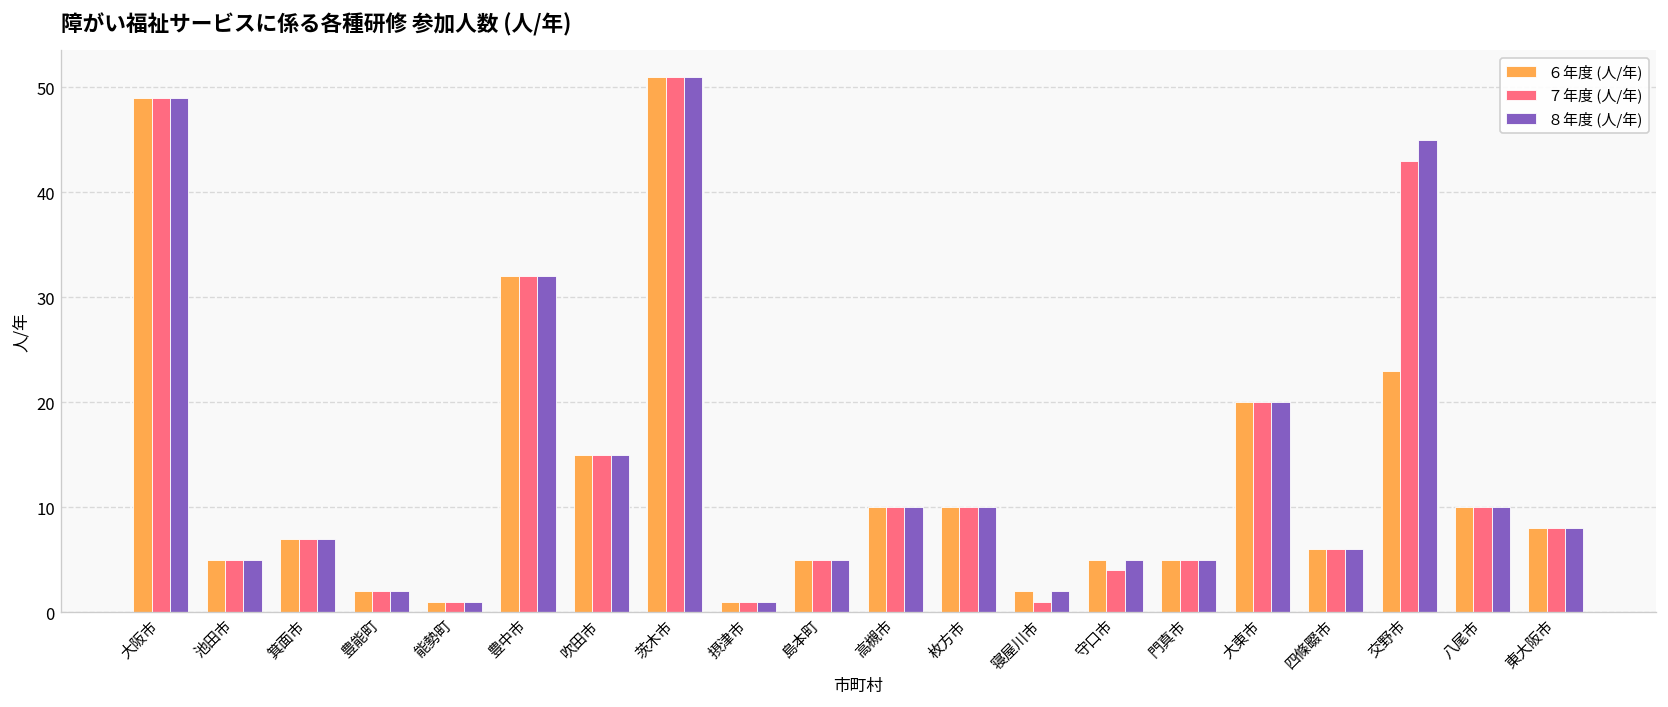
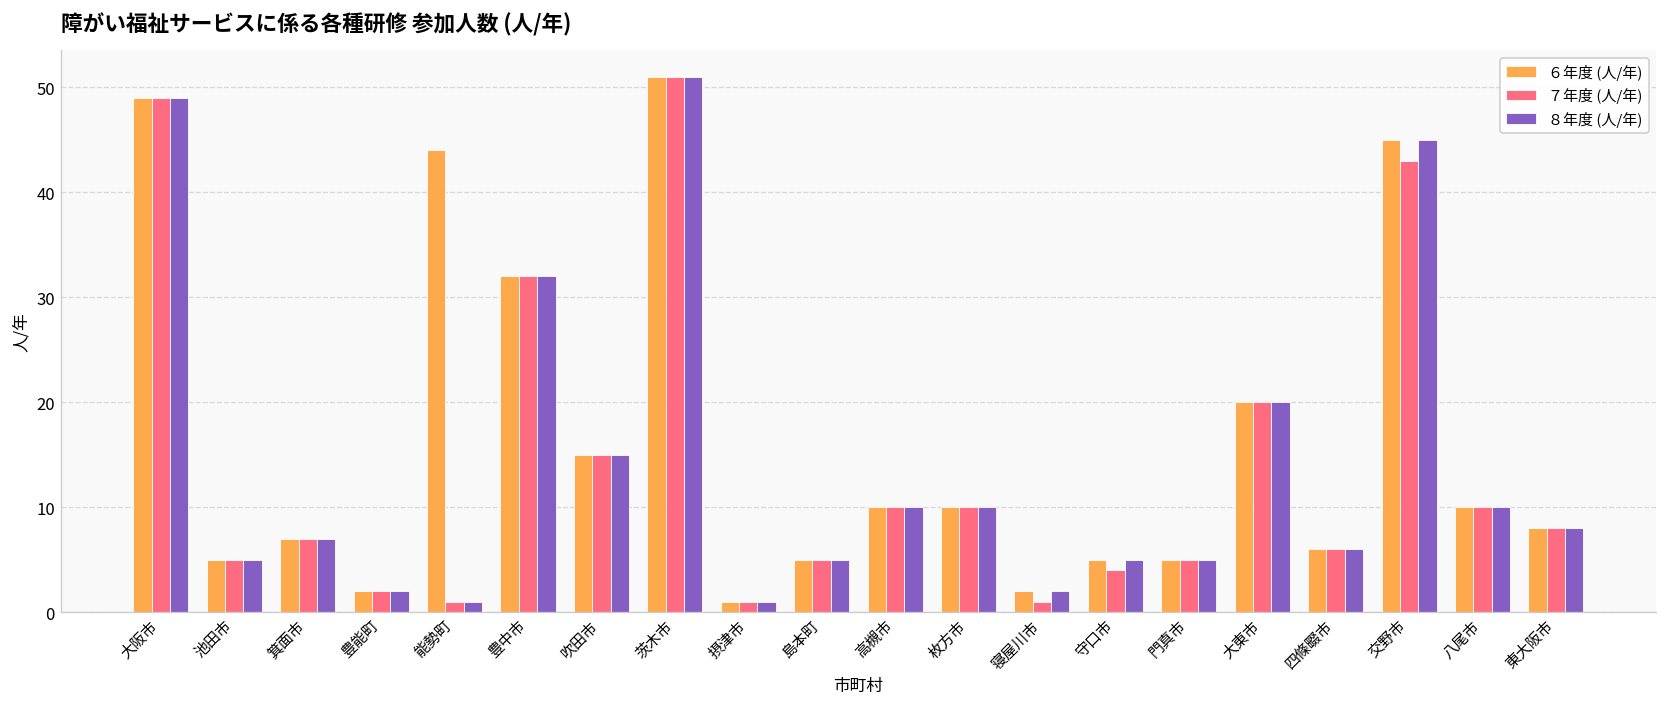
６年度 (人/年), 能勢町: 1 -> 44
６年度 (人/年), 交野市: 23 -> 45
